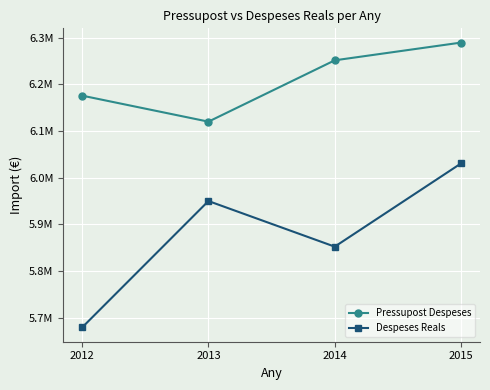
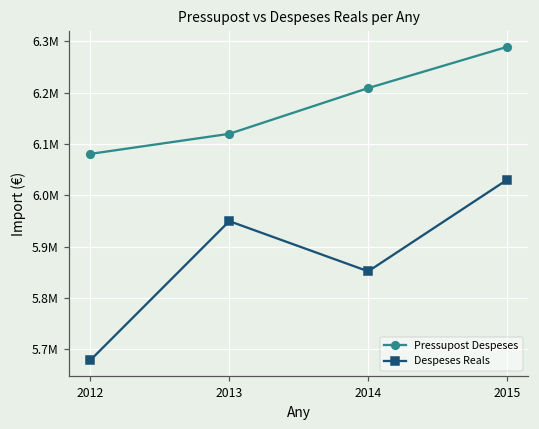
Pressupost Despeses, 2012: 6180000 -> 6080000
Pressupost Despeses, 2014: 6250000 -> 6210000
